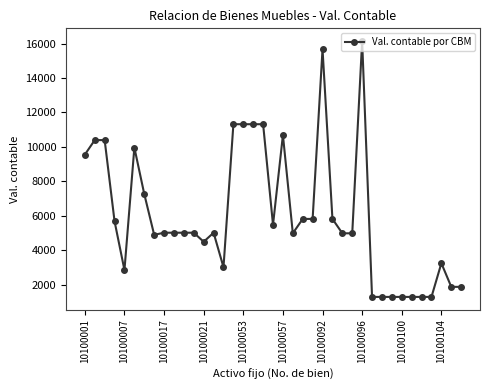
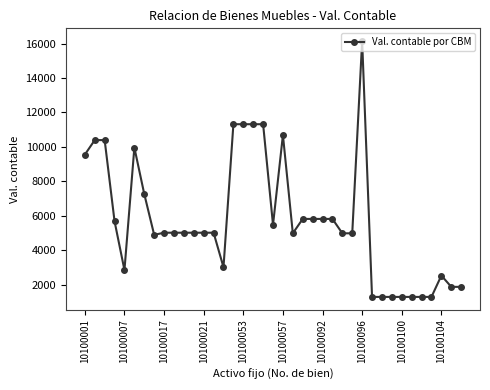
10100021: 4500 -> 5000
10100092: 15700 -> 5800
10100104: 3200 -> 2500
